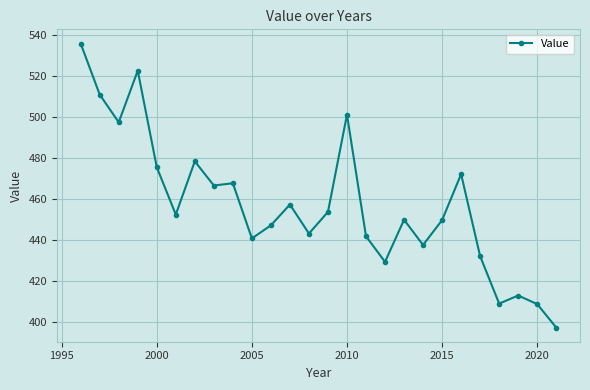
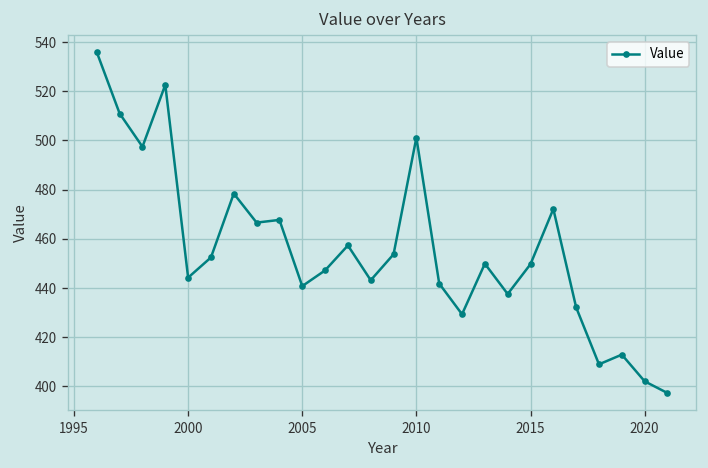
2000: 476 -> 444
2020: 409 -> 402
